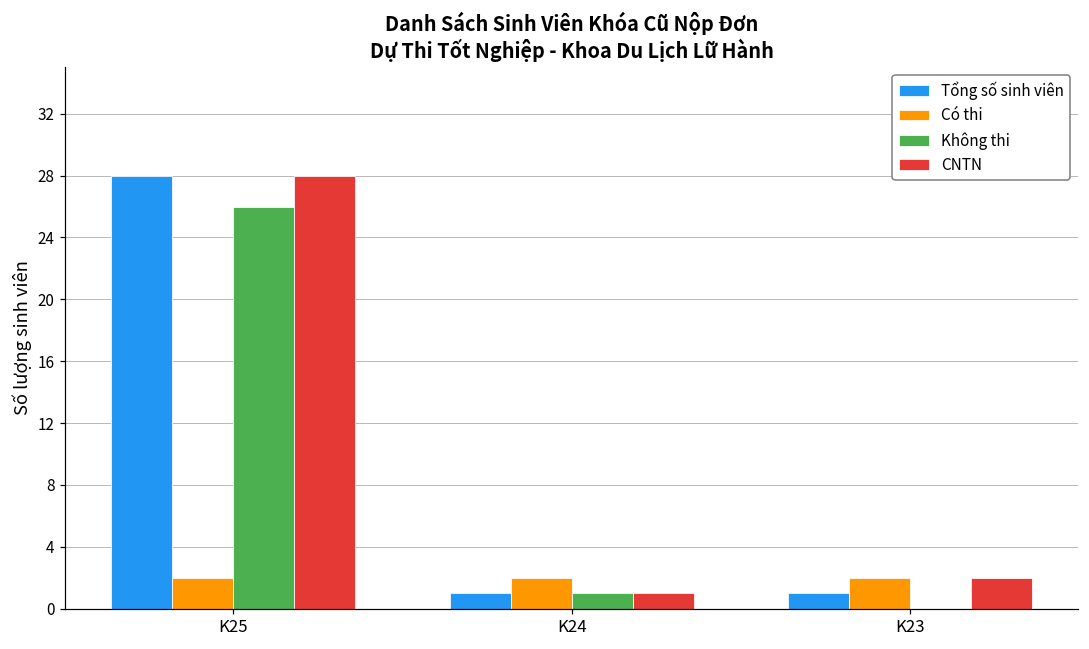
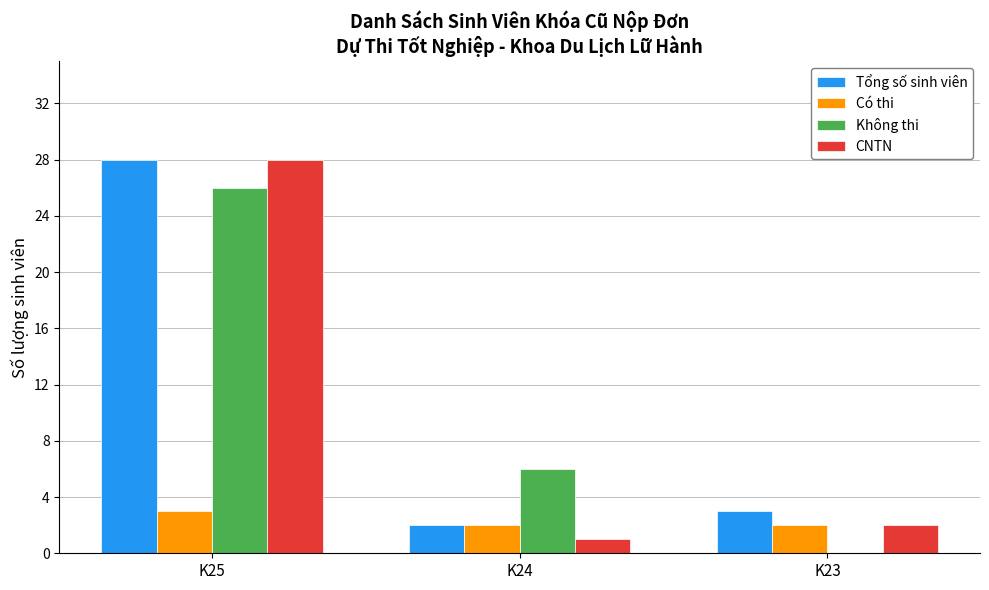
Có thi, K25: 2 -> 3
Tổng số sinh viên, K24: 1 -> 2
Không thi, K24: 1 -> 6
Tổng số sinh viên, K23: 1 -> 3
